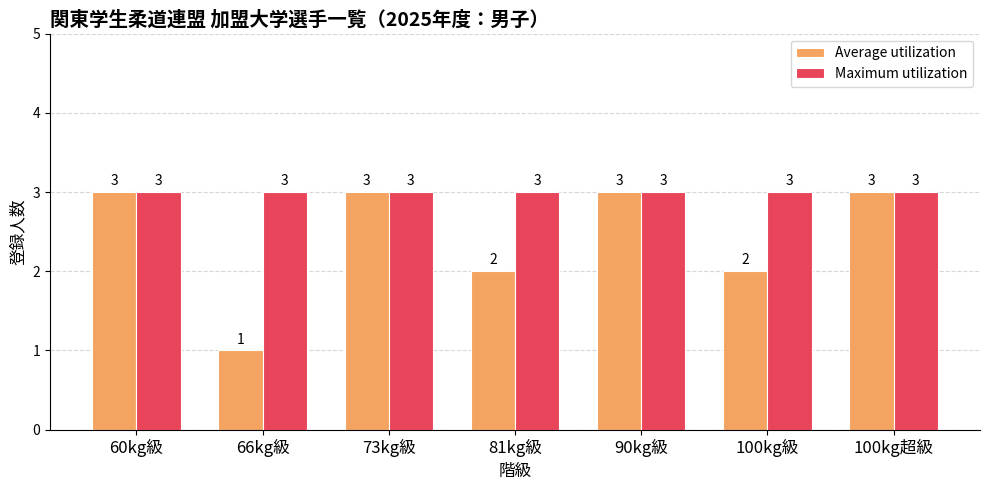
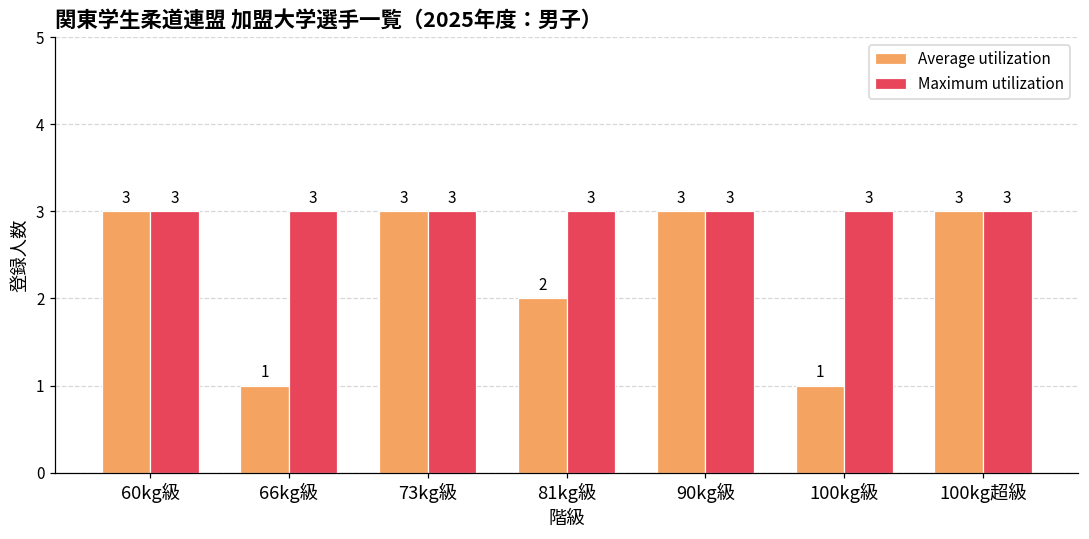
Average utilization, 100kg級: 2 -> 1
